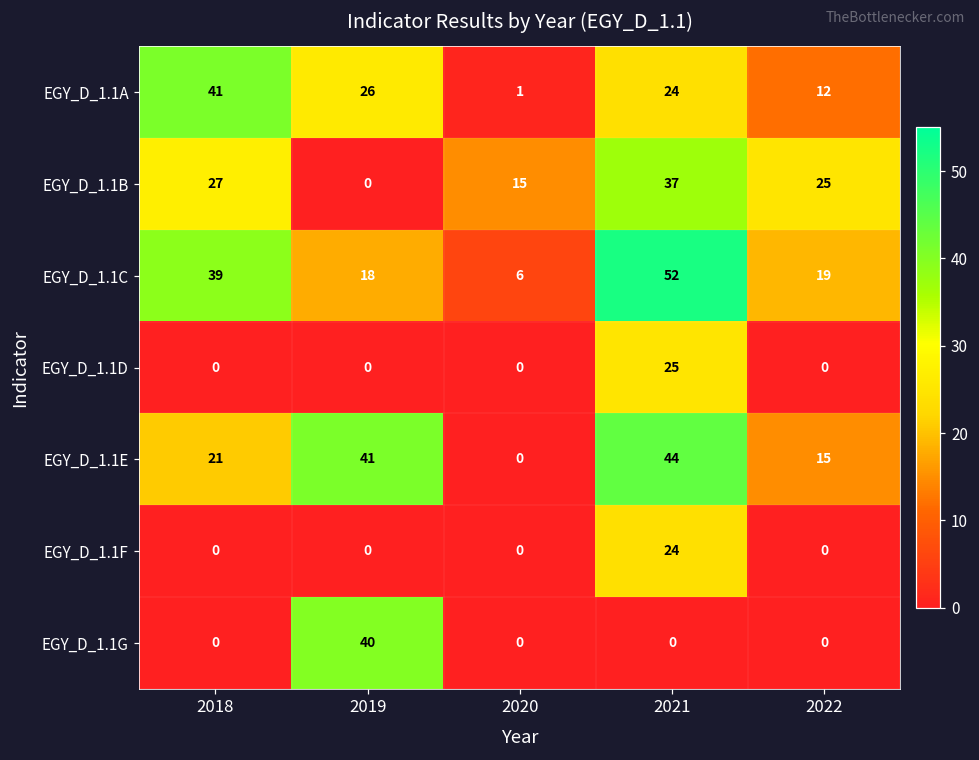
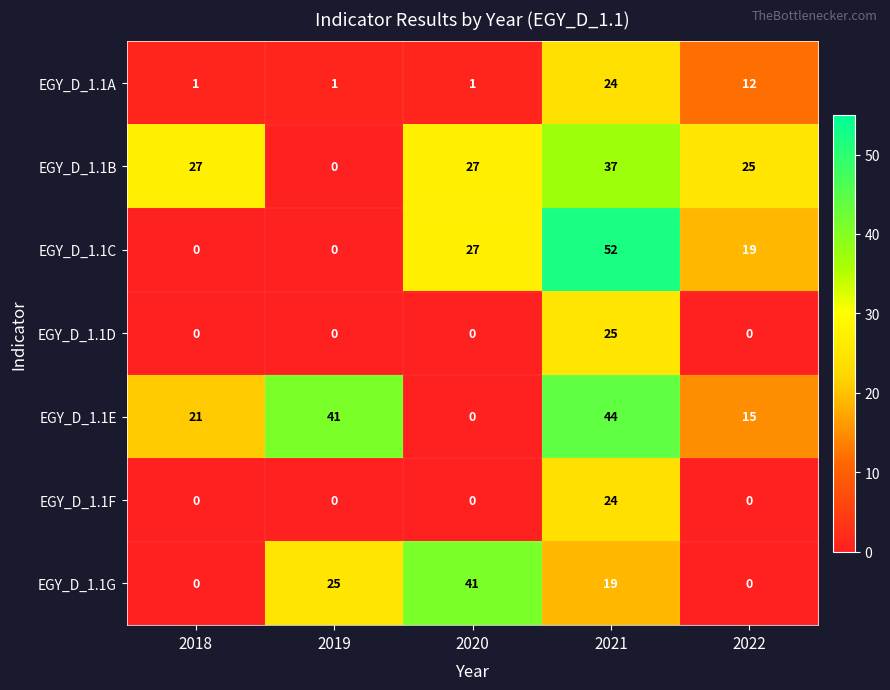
EGY_D_1.1A, 2018: 41 -> 1
EGY_D_1.1A, 2019: 26 -> 1
EGY_D_1.1B, 2020: 15 -> 27
EGY_D_1.1C, 2018: 39 -> 0
EGY_D_1.1C, 2019: 18 -> 0
EGY_D_1.1C, 2020: 6 -> 27
EGY_D_1.1G, 2019: 40 -> 25
EGY_D_1.1G, 2020: 0 -> 41
EGY_D_1.1G, 2021: 0 -> 19
